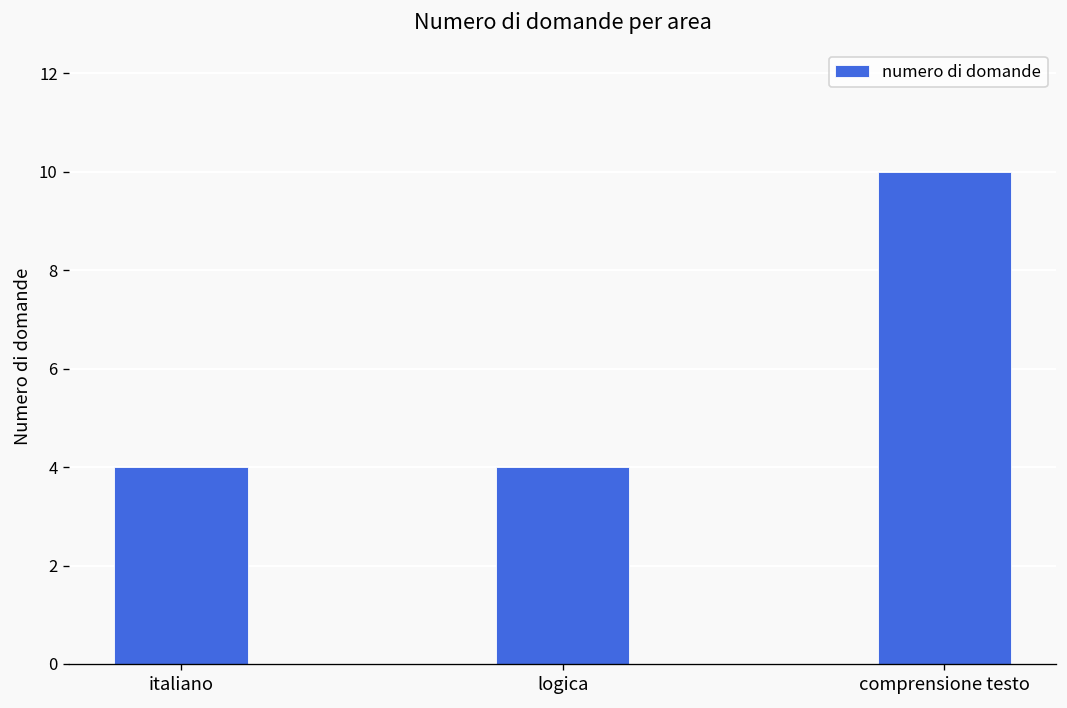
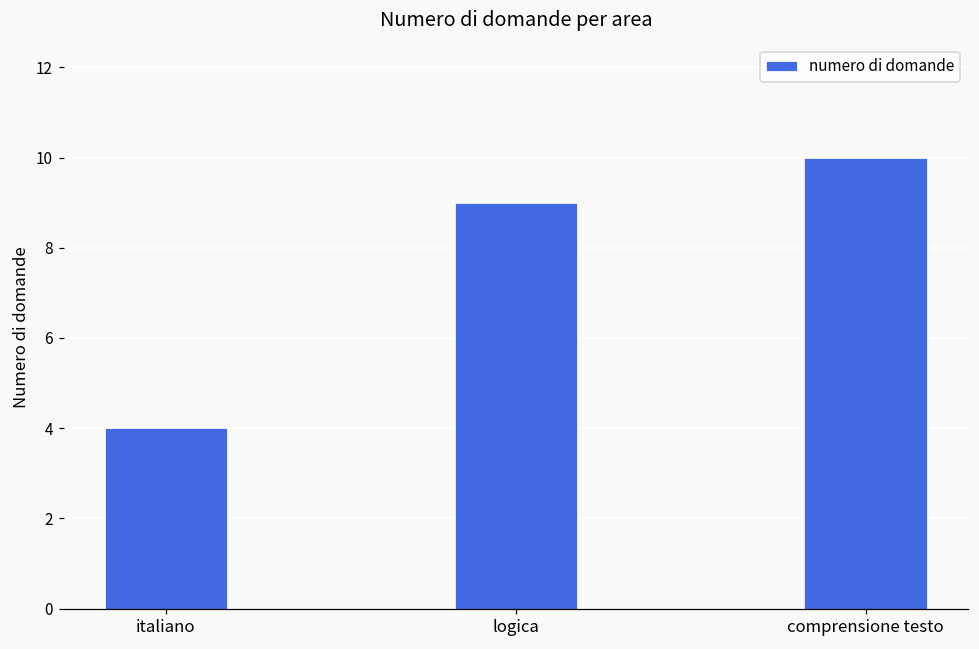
logica: 4 -> 9
